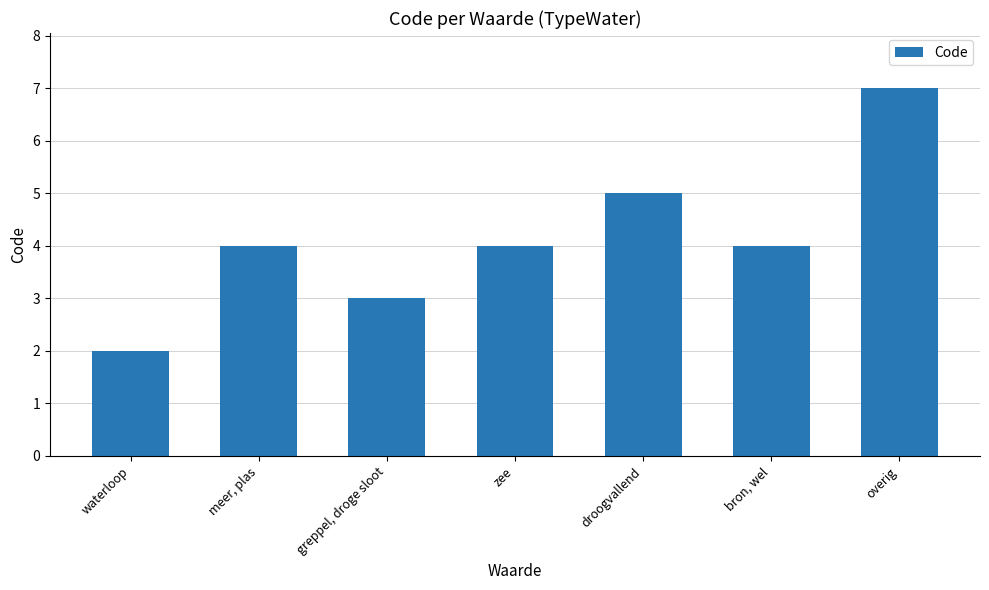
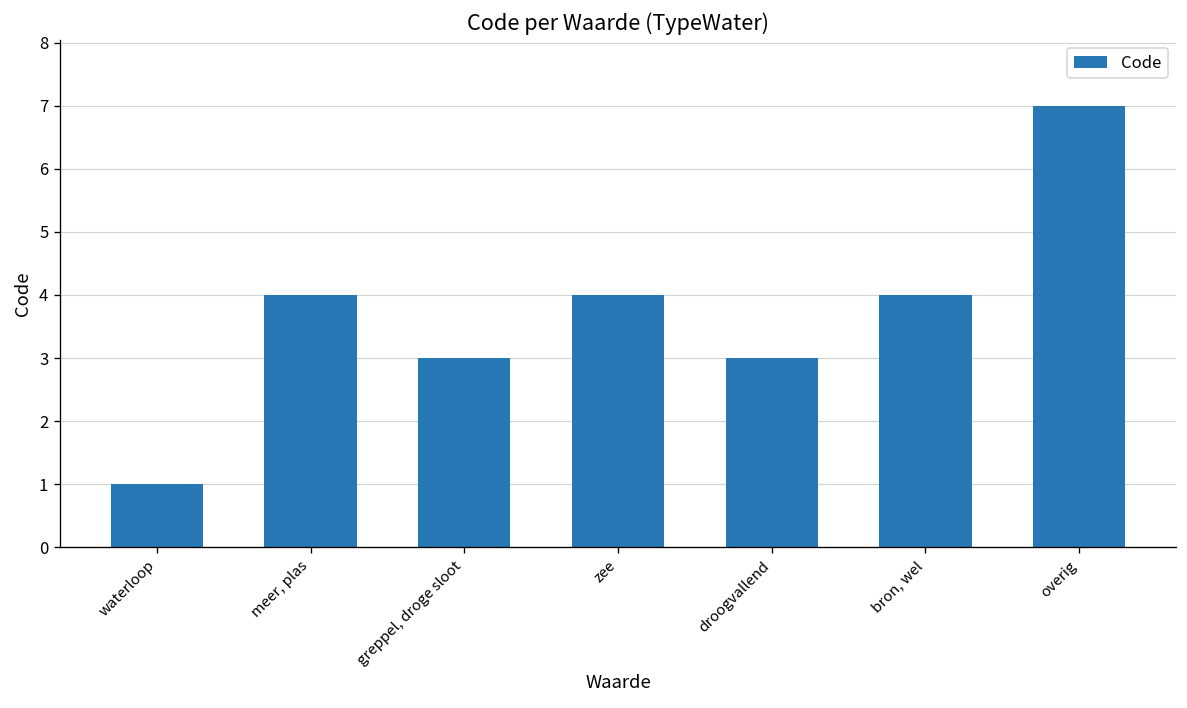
waterloop: 2 -> 1
droogvallend: 5 -> 3
